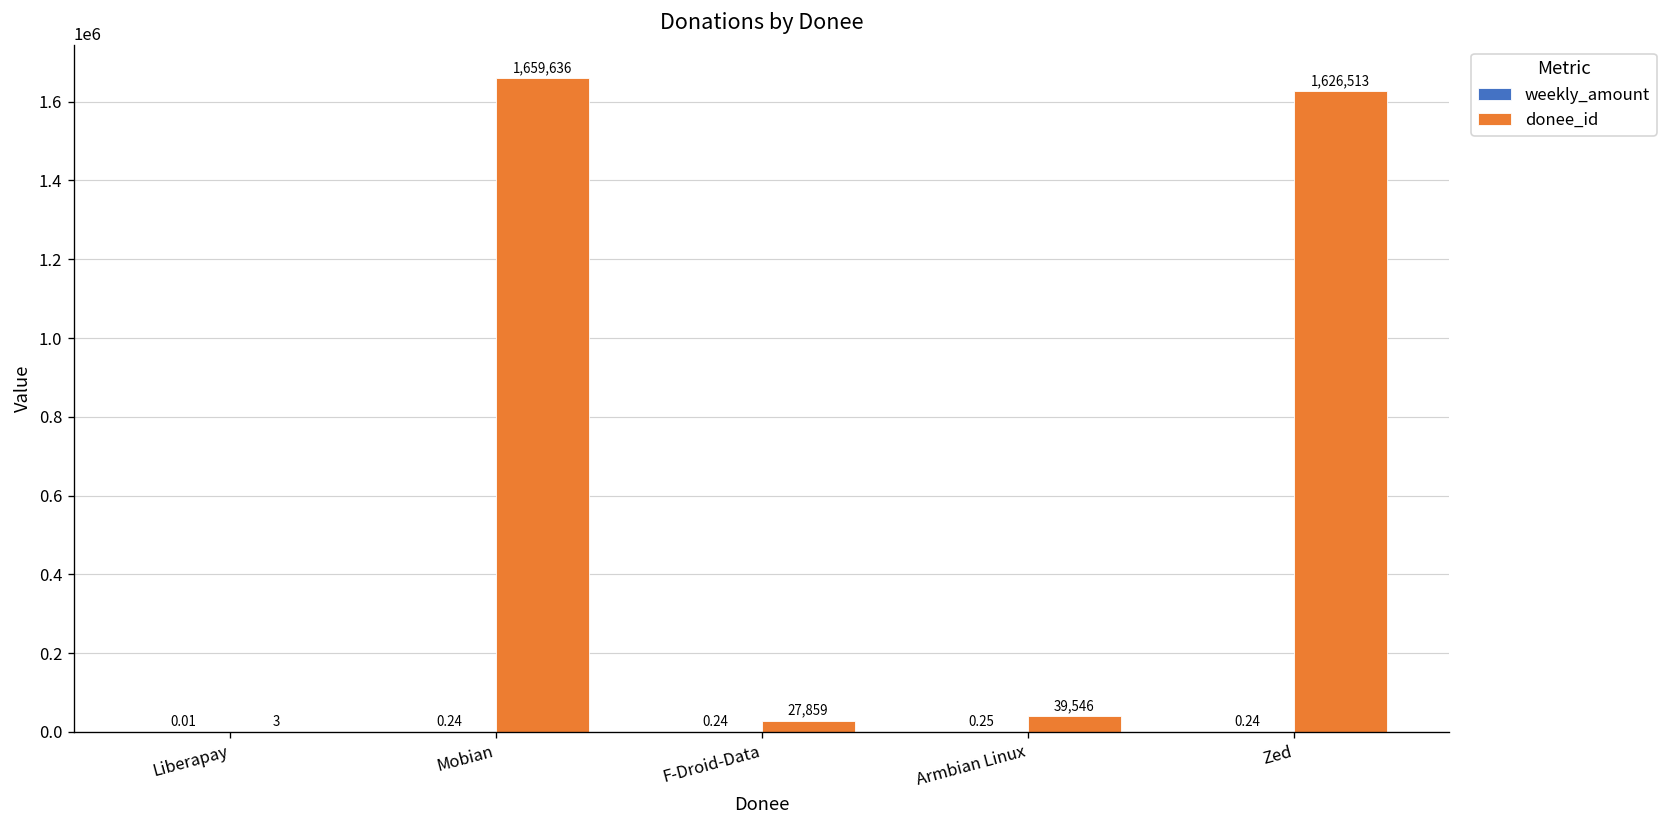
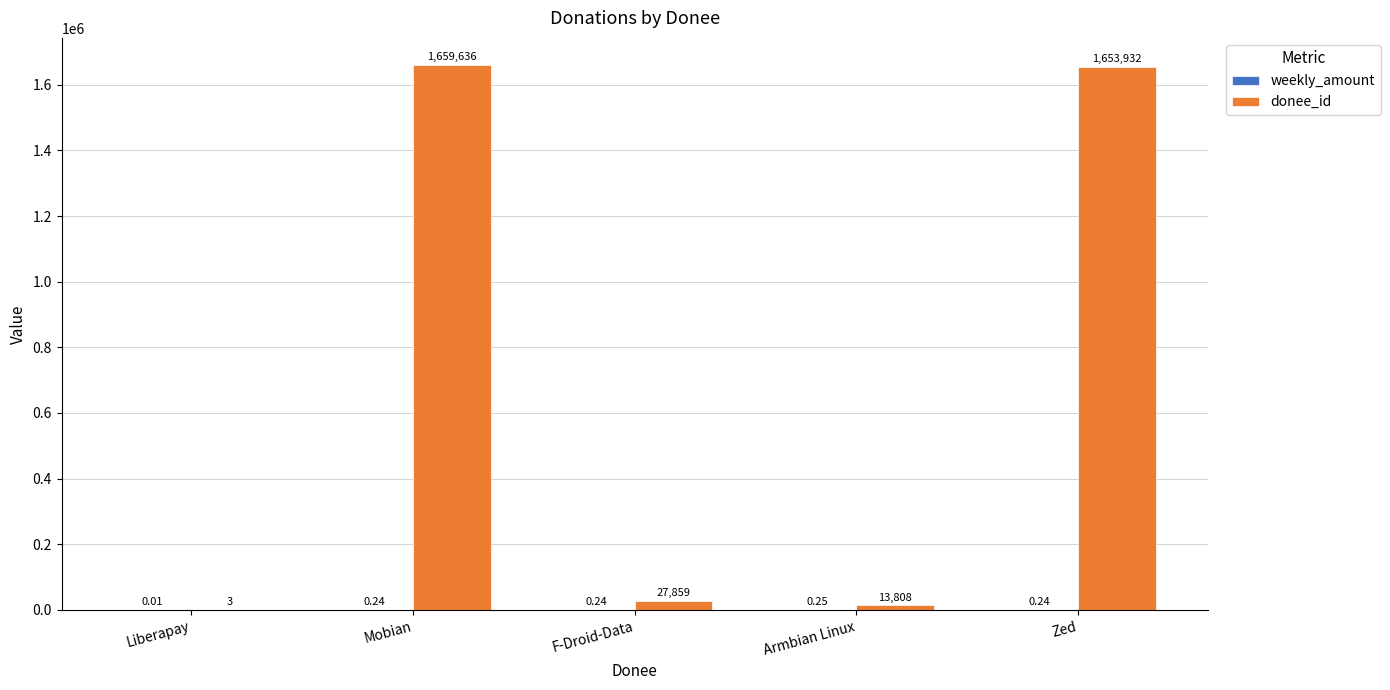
donee_id, Armbian Linux: 39,546 -> 13,808
donee_id, Zed: 1,626,513 -> 1,653,932
